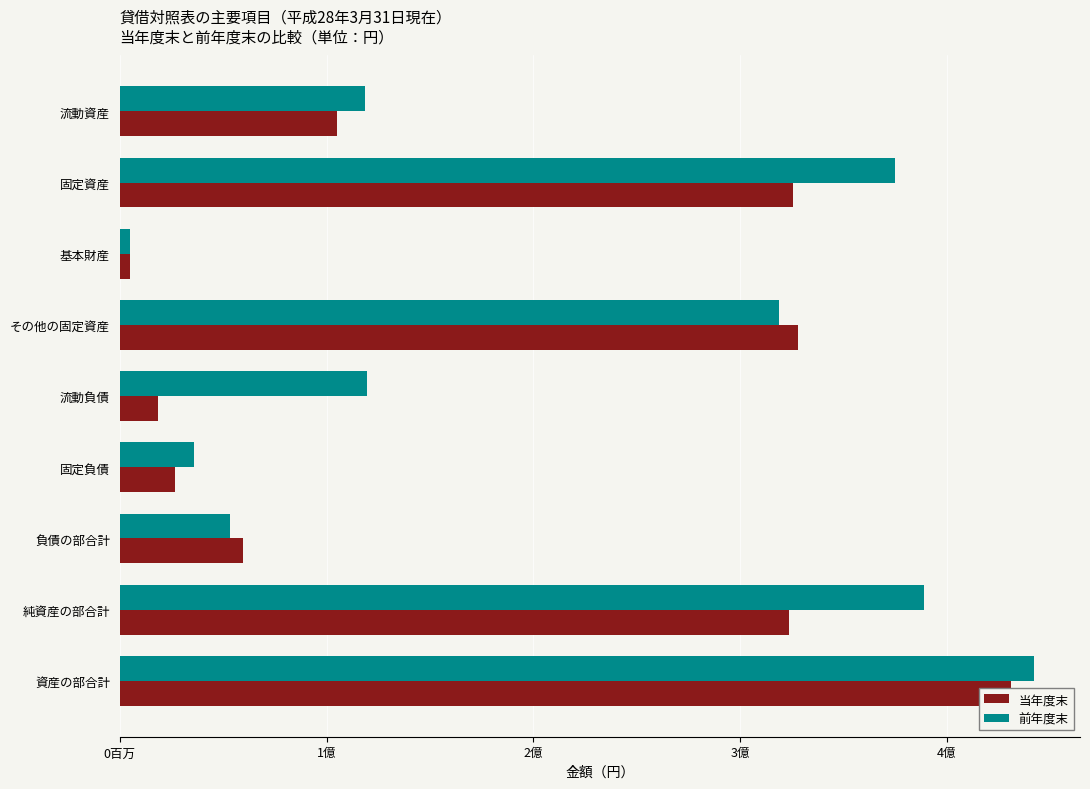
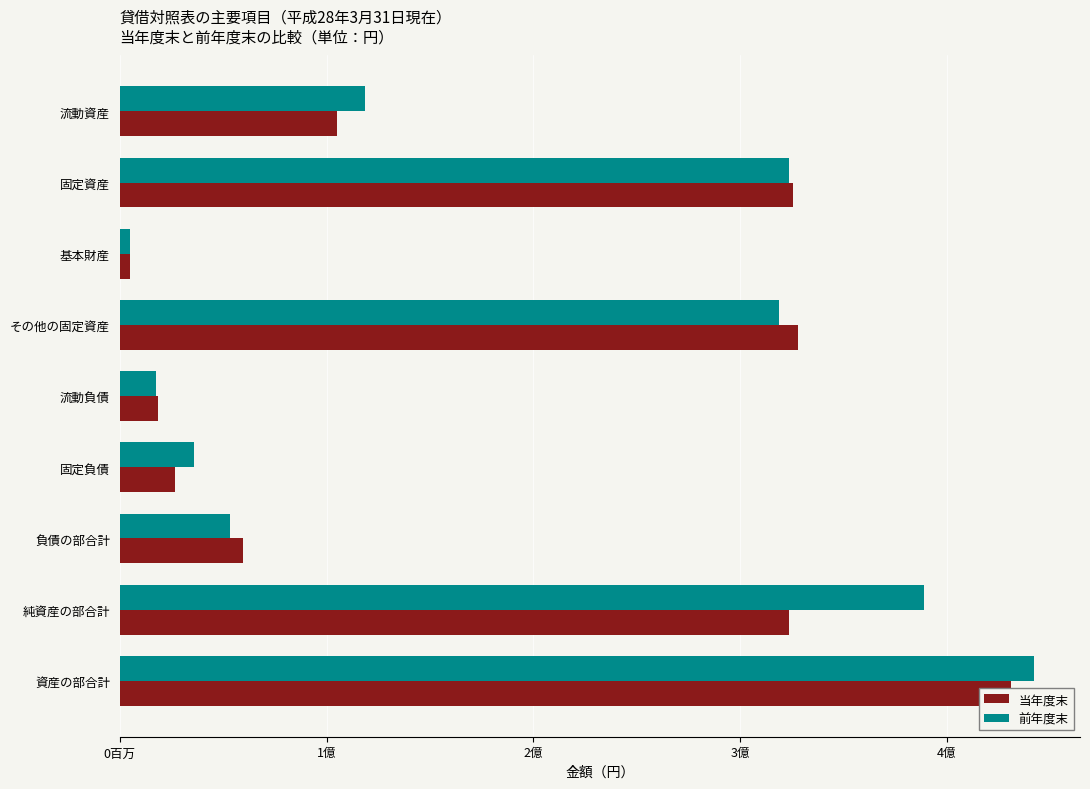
前年度末, 固定資産: 3.75億 -> 3.24億
前年度末, 流動負債: 1.20億 -> 0.18億
